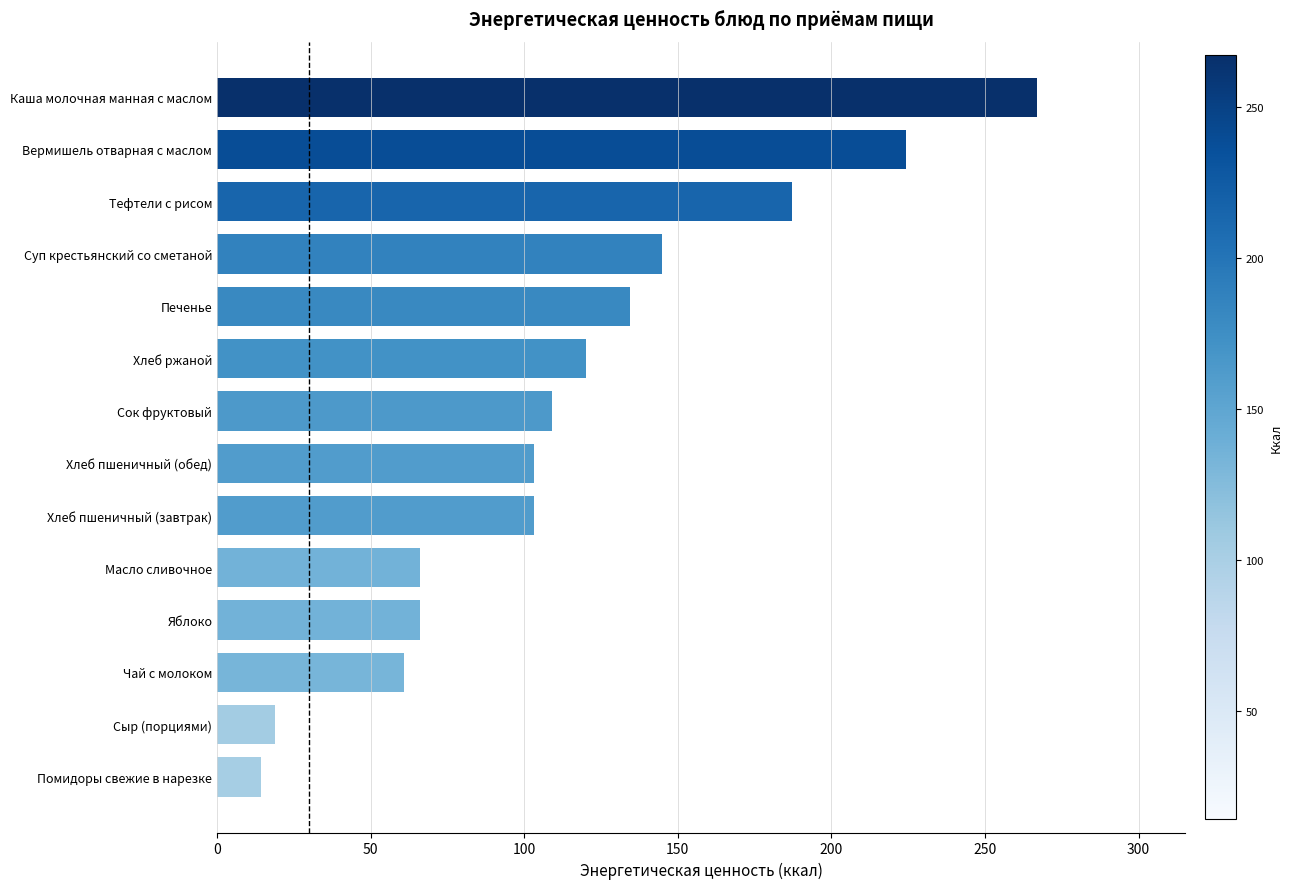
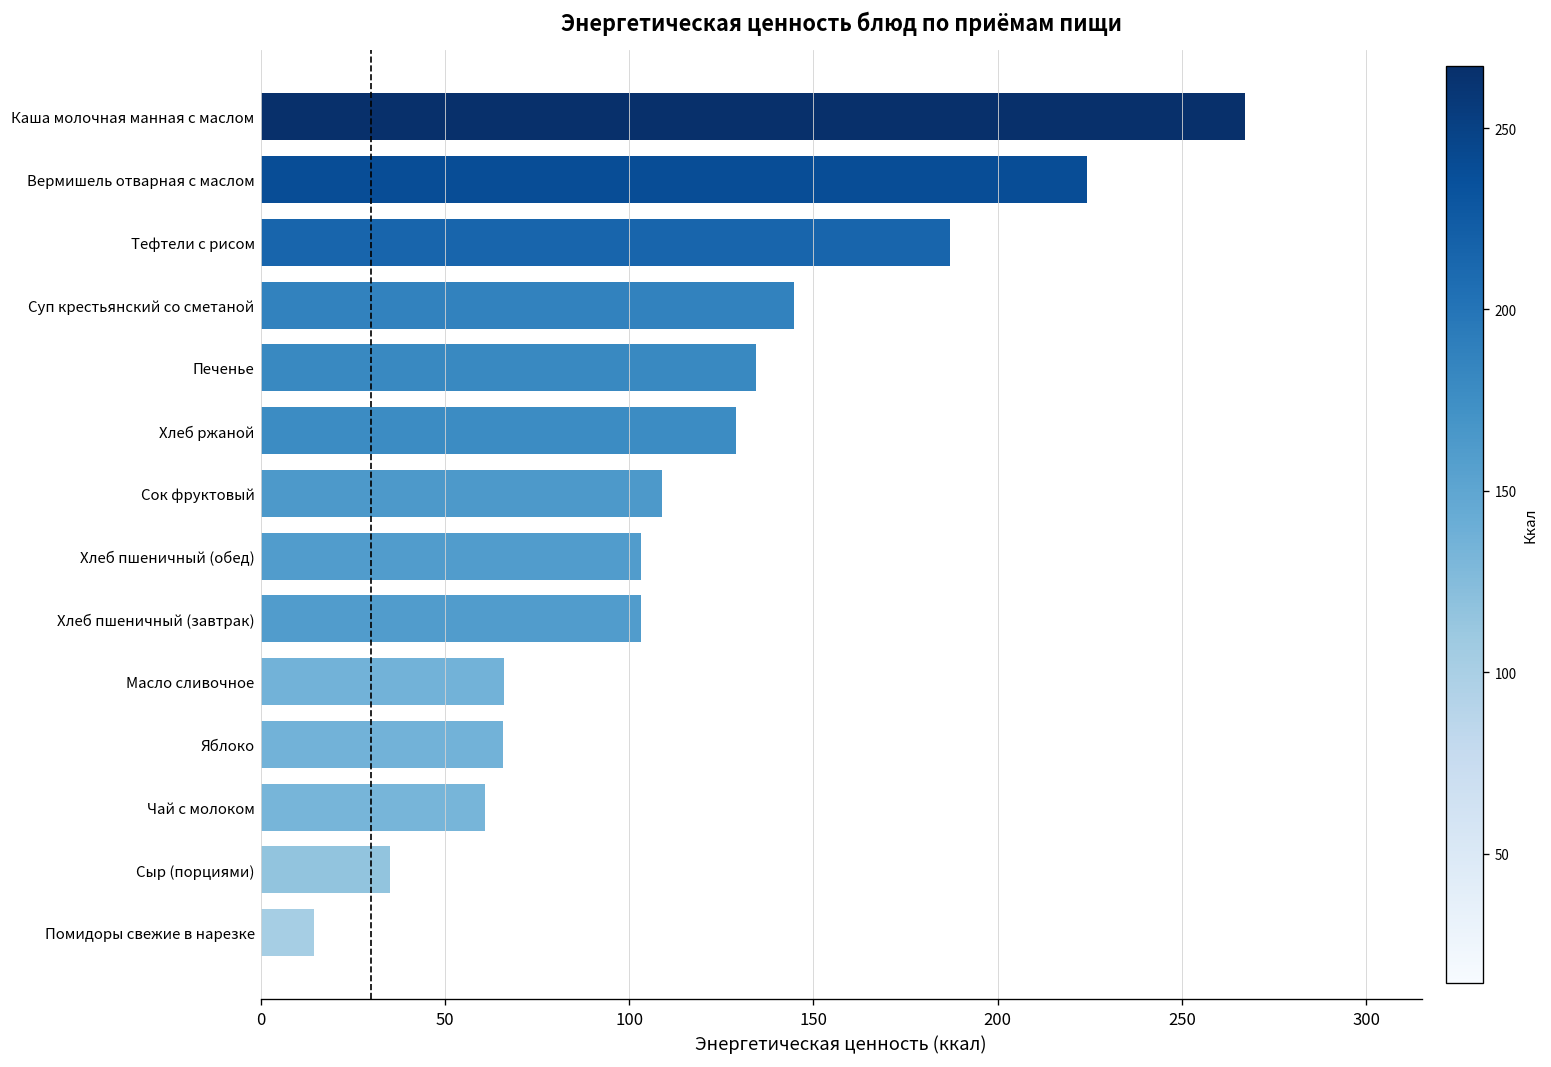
Хлеб ржаной: 120 -> 129
Сыр (порциями): 19 -> 35
